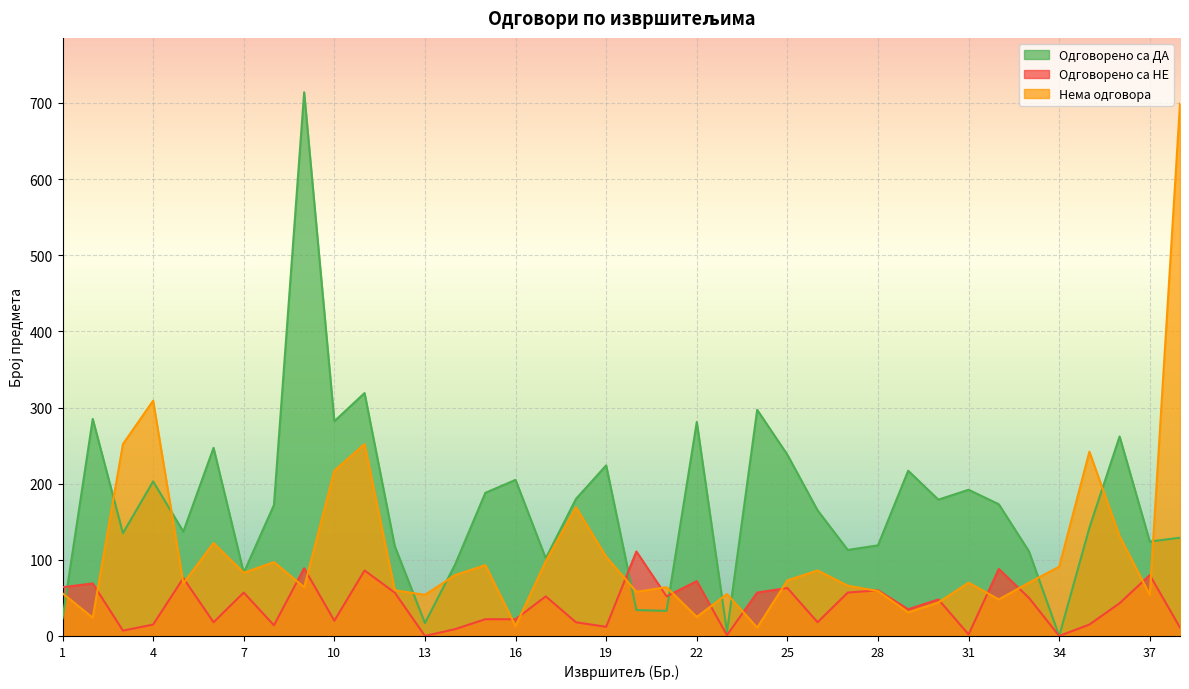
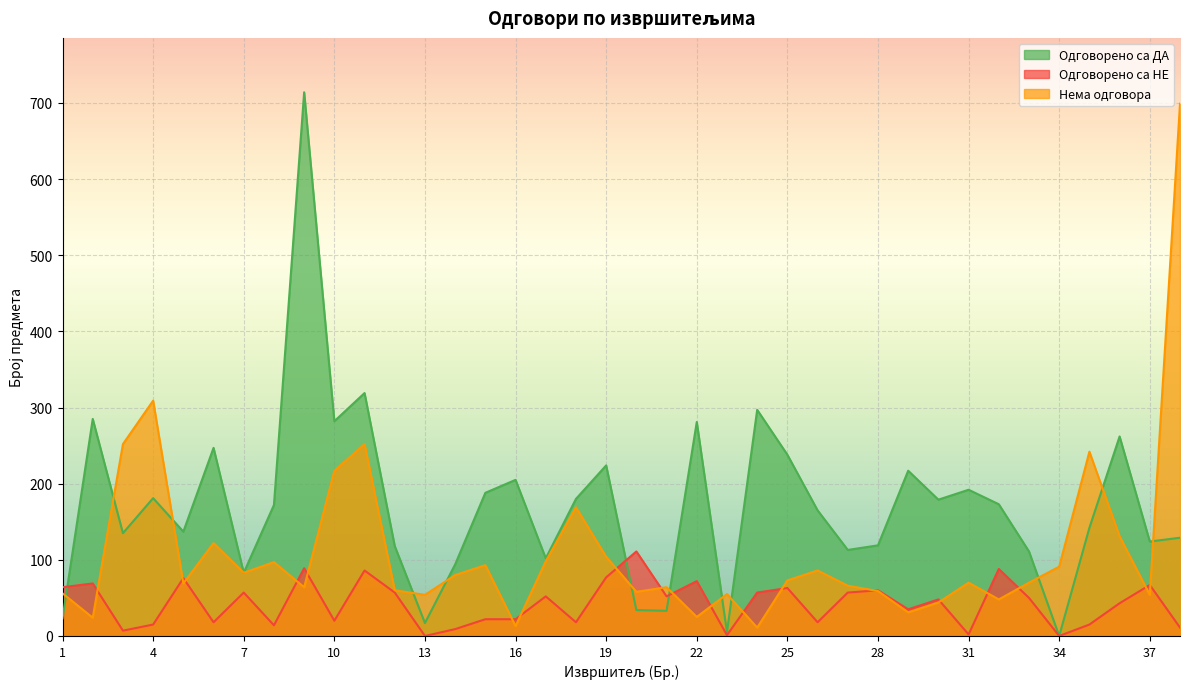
Одговорено са ДА, 4: 200 -> 180
Одговорено са НЕ, 19: 10 -> 80
Одговорено са НЕ, 37: 80 -> 70
